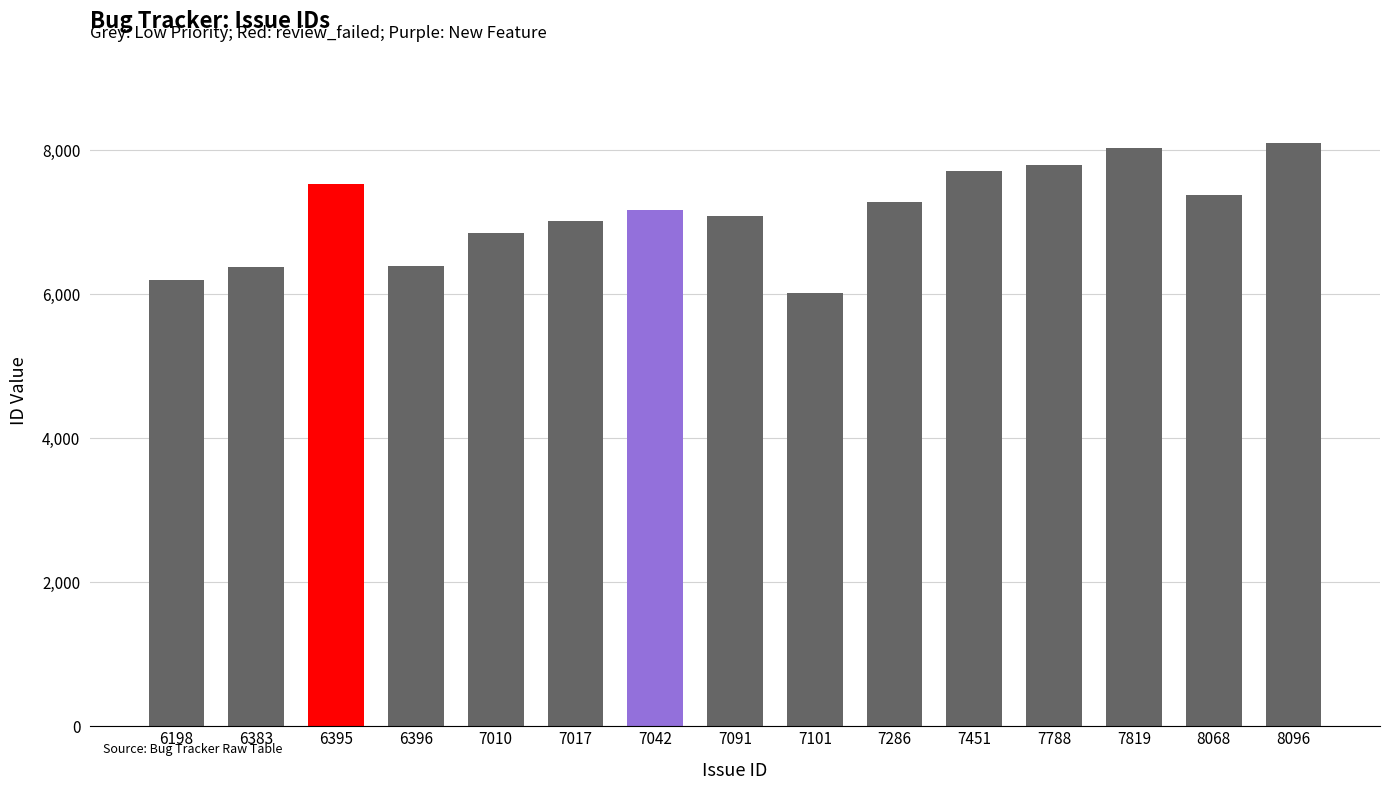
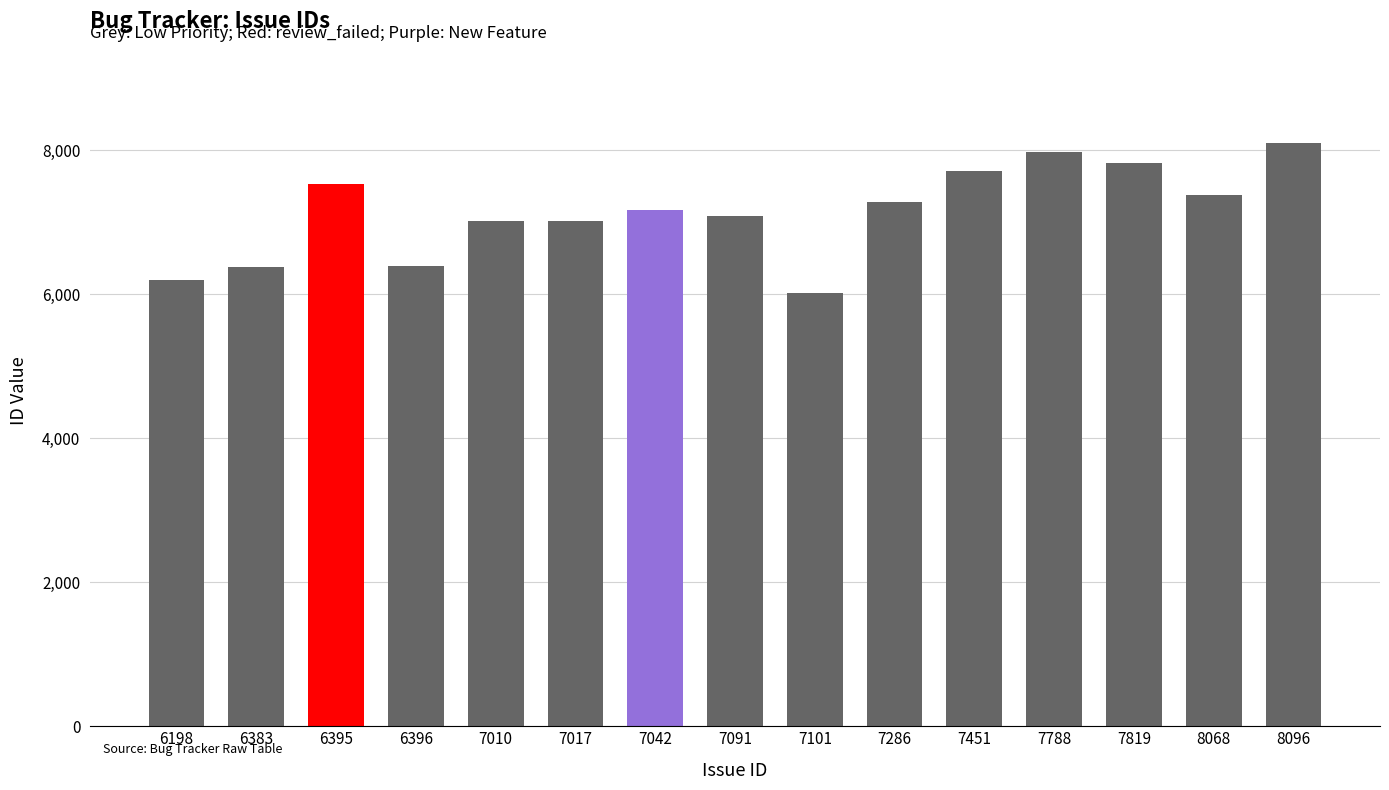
7010: 6,800 -> 7,000
7788: 7,800 -> 8,000
7819: 8,000 -> 7,800
